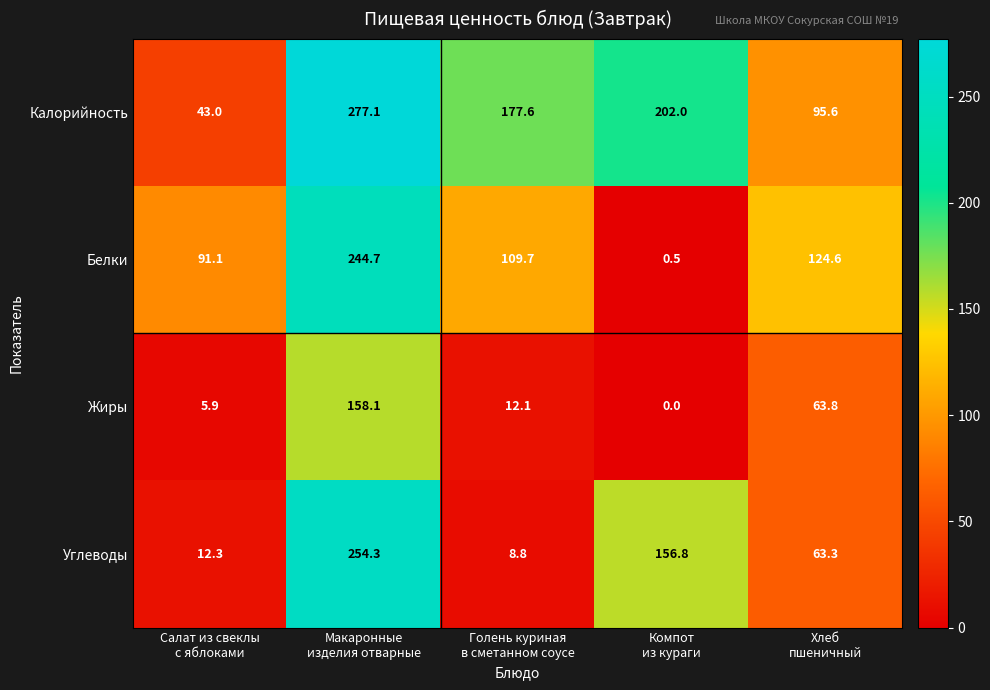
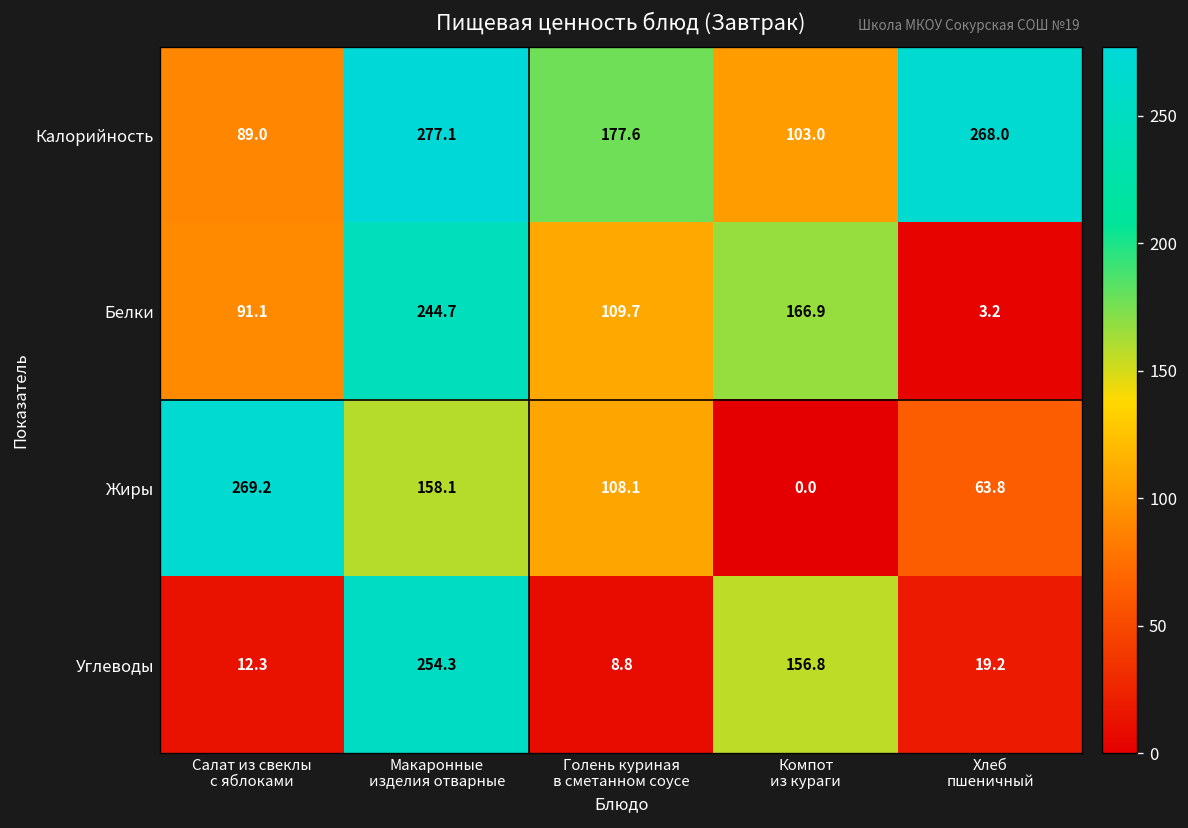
Калорийность, Салат из свеклы с яблоками: 43.0 -> 89.0
Калорийность, Компот из кураги: 202.0 -> 103.0
Калорийность, Хлеб пшеничный: 95.6 -> 268.0
Белки, Компот из кураги: 0.5 -> 166.9
Белки, Хлеб пшеничный: 124.6 -> 3.2
Жиры, Салат из свеклы с яблоками: 5.9 -> 269.2
Жиры, Голень куриная в сметанном соусе: 12.1 -> 108.1
Углеводы, Хлеб пшеничный: 63.3 -> 19.2
